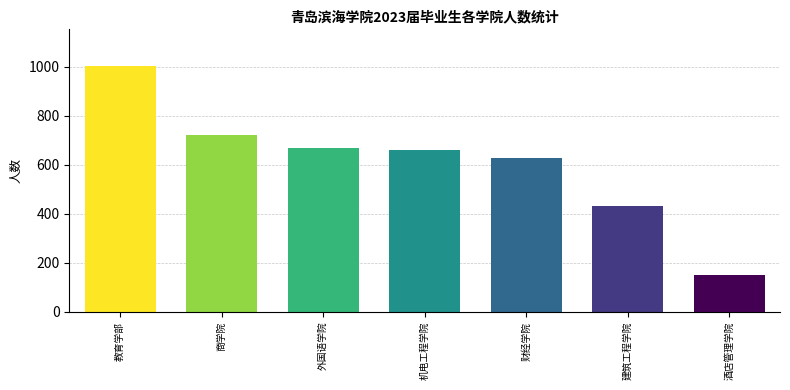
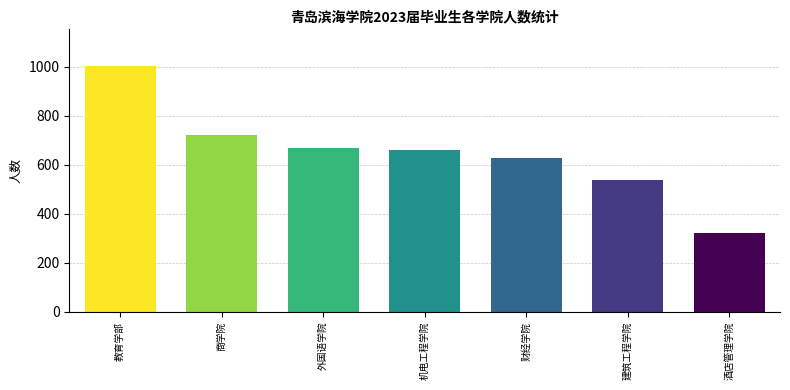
建筑工程学院: 430 -> 540
酒店管理学院: 150 -> 320
